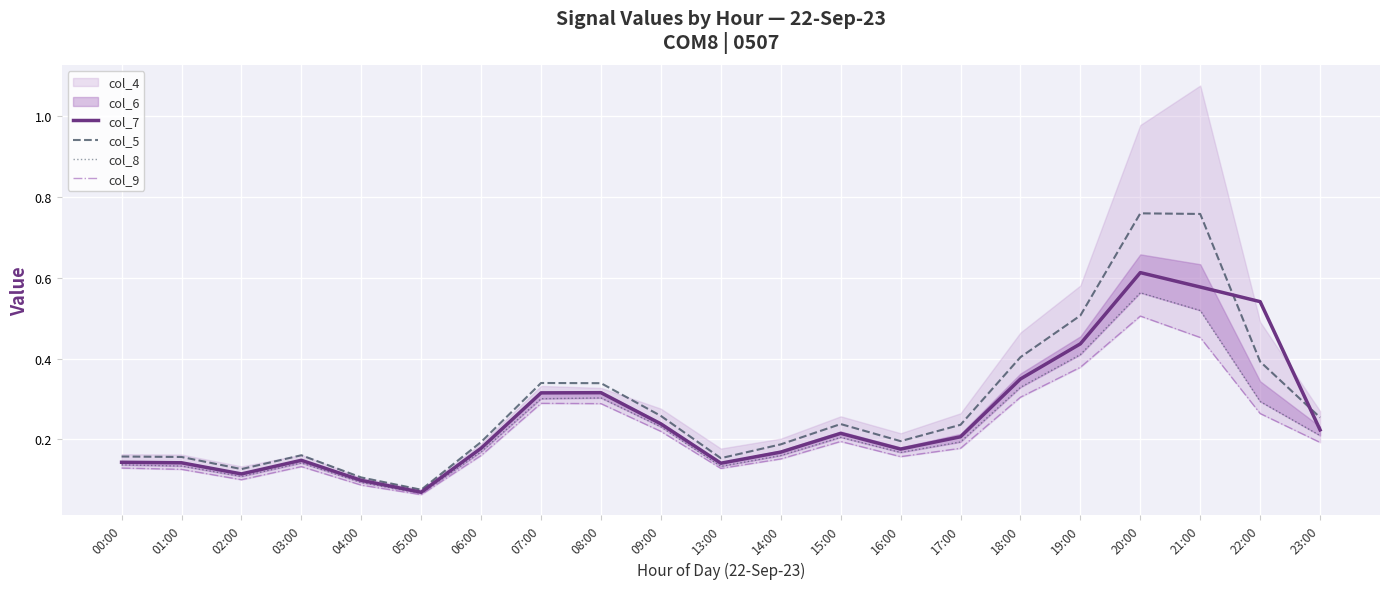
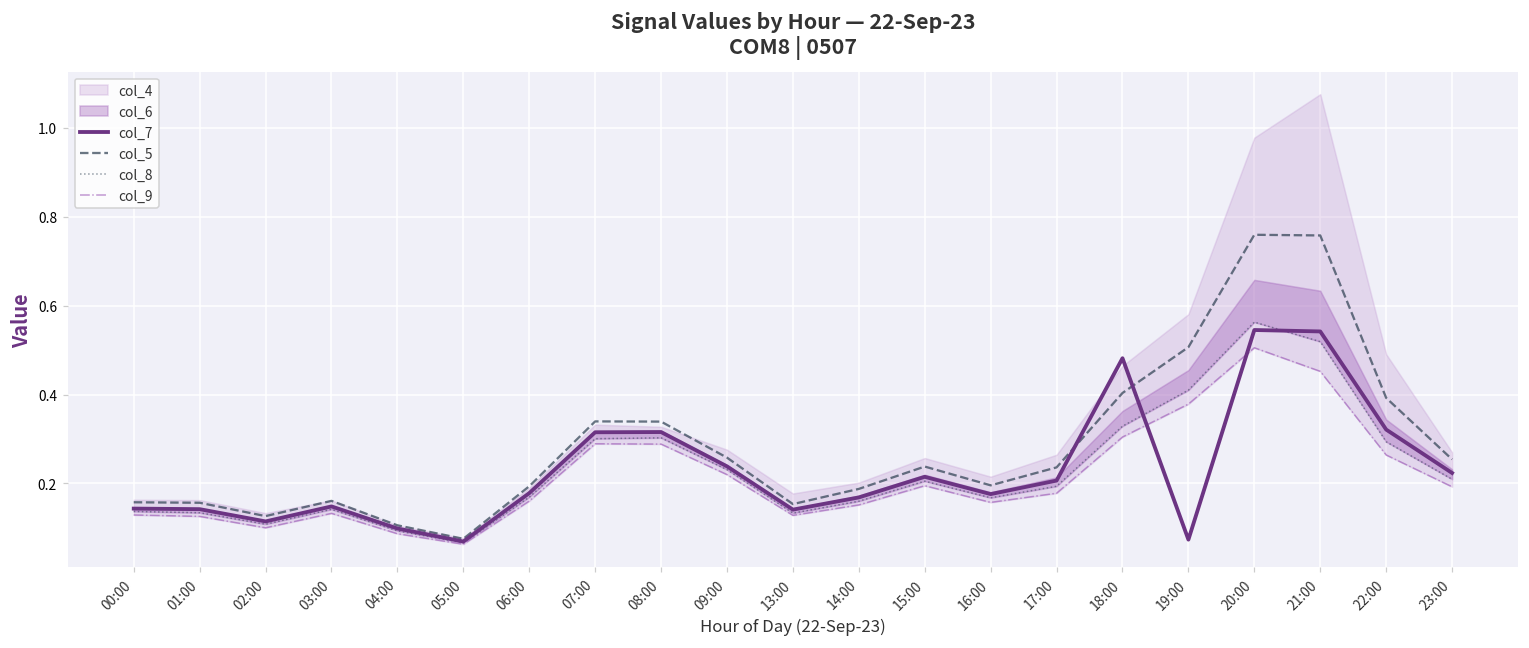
col_7, 18:00: 0.35 -> 0.48
col_7, 19:00: 0.44 -> 0.07
col_7, 20:00: 0.61 -> 0.55
col_7, 21:00: 0.58 -> 0.54
col_7, 22:00: 0.54 -> 0.32
